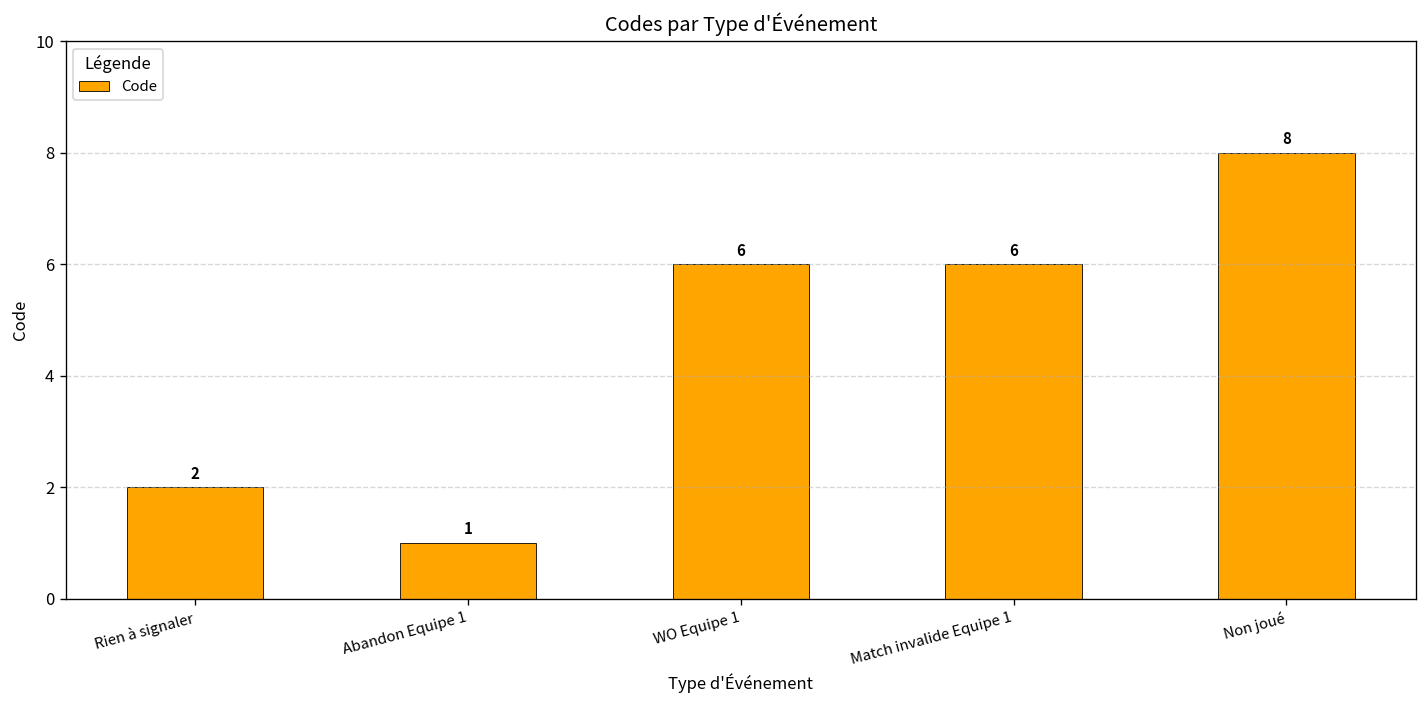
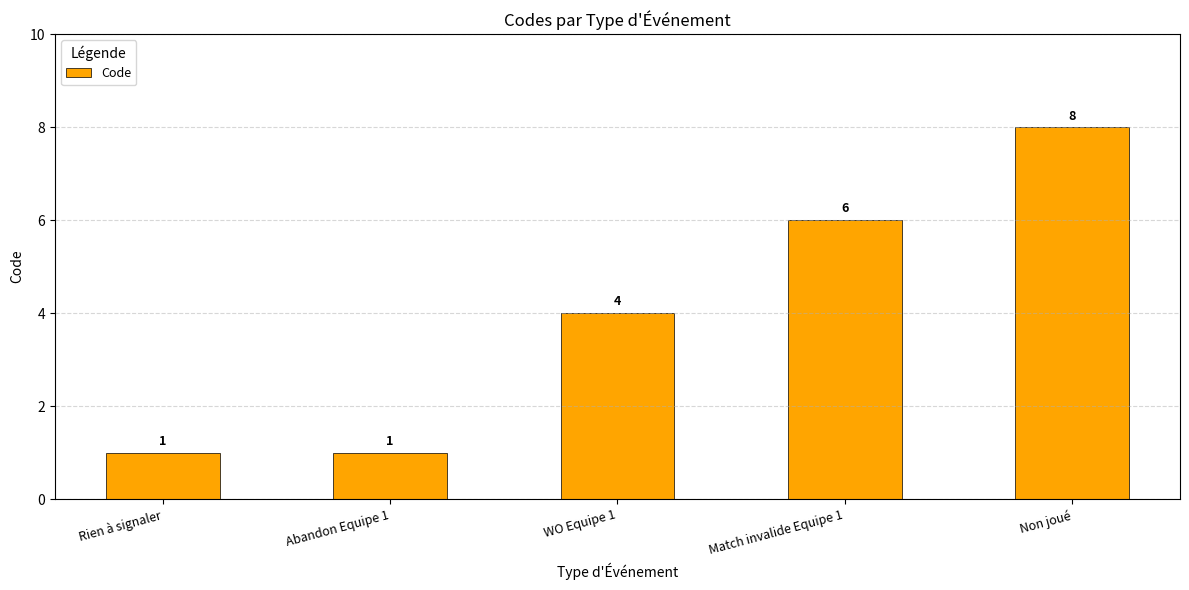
Rien à signaler: 2 -> 1
WO Equipe 1: 6 -> 4
